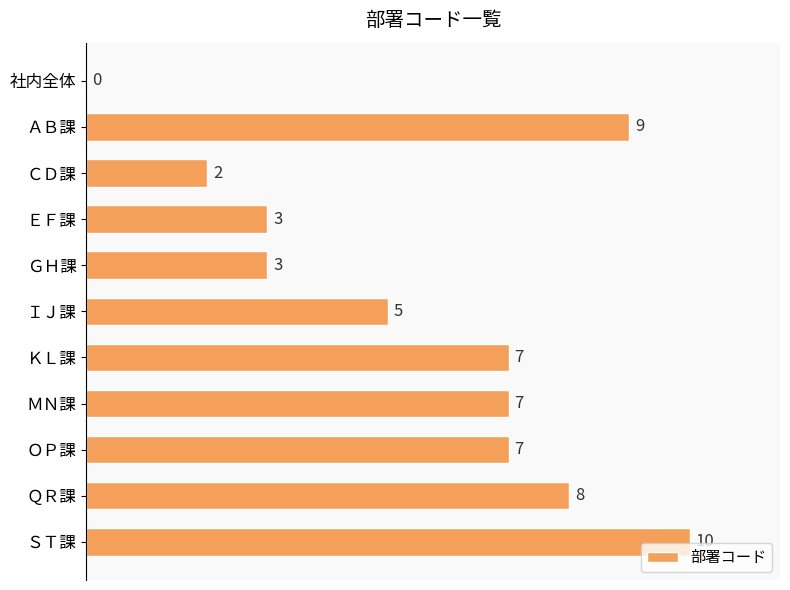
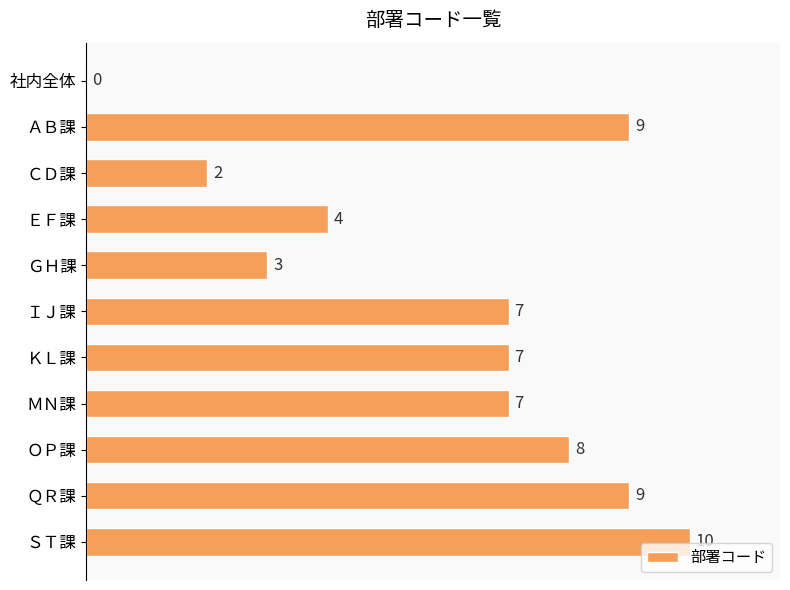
ＥＦ課: 3 -> 4
ＩＪ課: 5 -> 7
ＯＰ課: 7 -> 8
ＱＲ課: 8 -> 9
